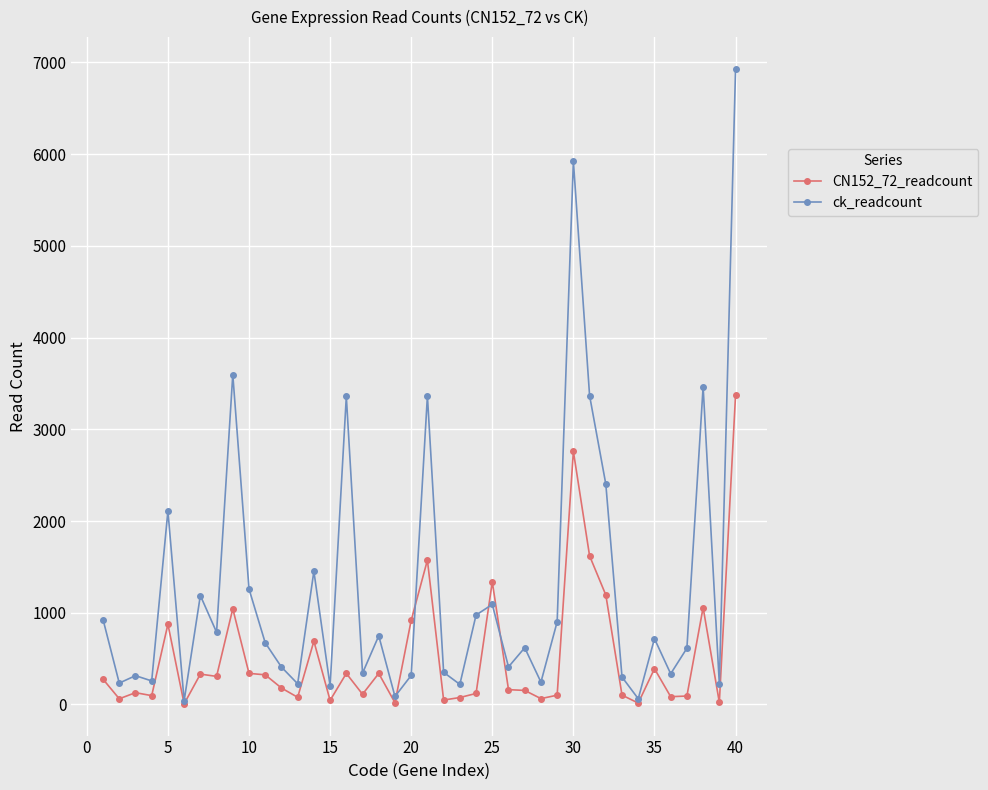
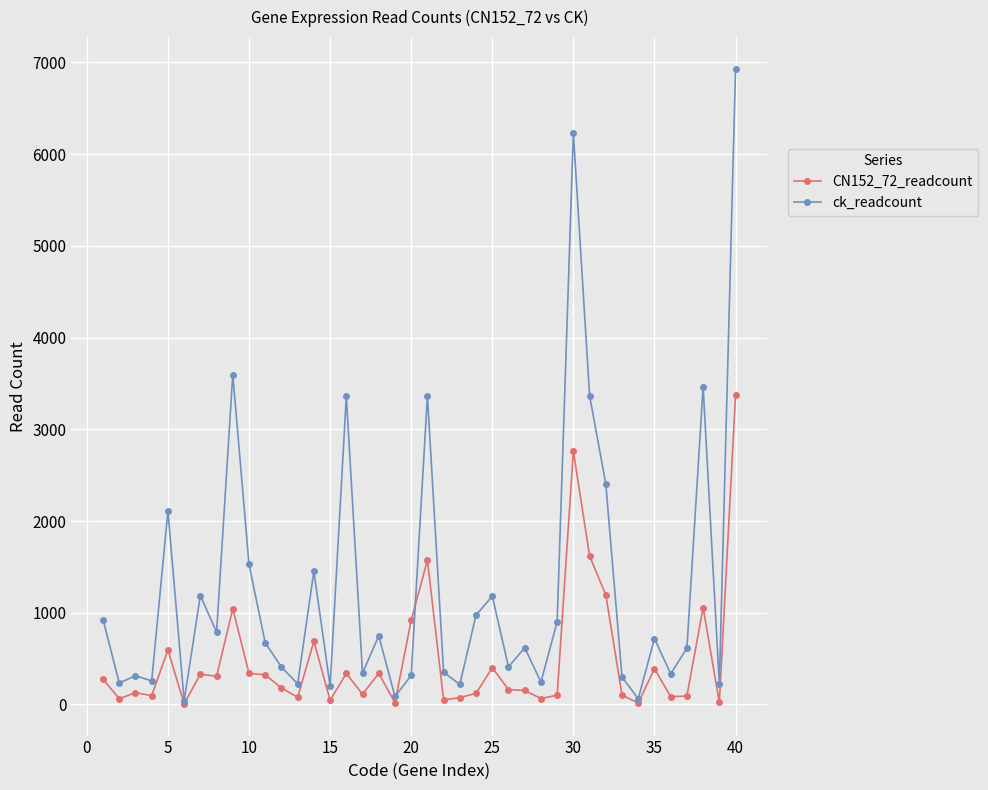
CN152_72_readcount, 5: 900 -> 600
ck_readcount, 10: 1300 -> 1500
CN152_72_readcount, 25: 1300 -> 400
ck_readcount, 25: 1100 -> 1200
ck_readcount, 30: 5900 -> 6200
